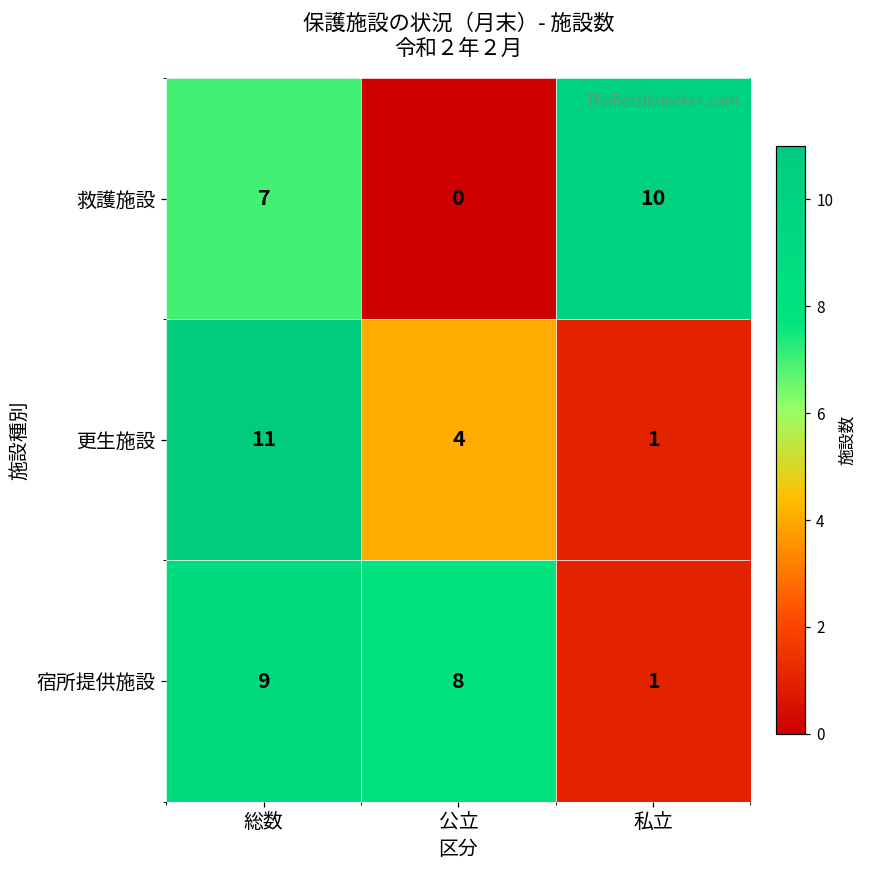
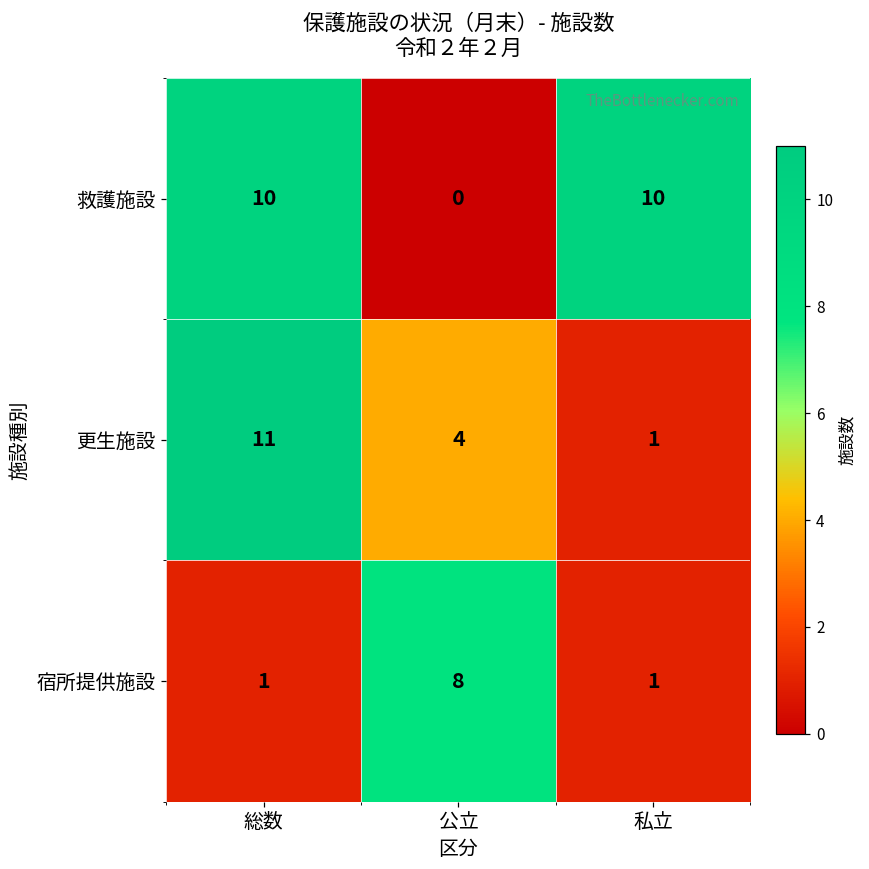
救護施設, 総数: 7 -> 10
宿所提供施設, 総数: 9 -> 1
